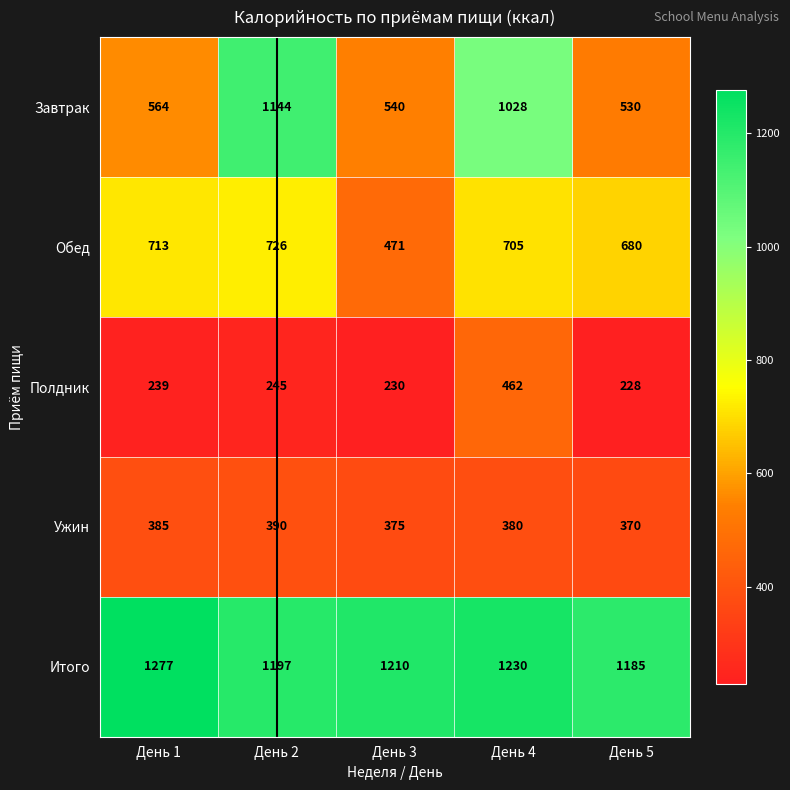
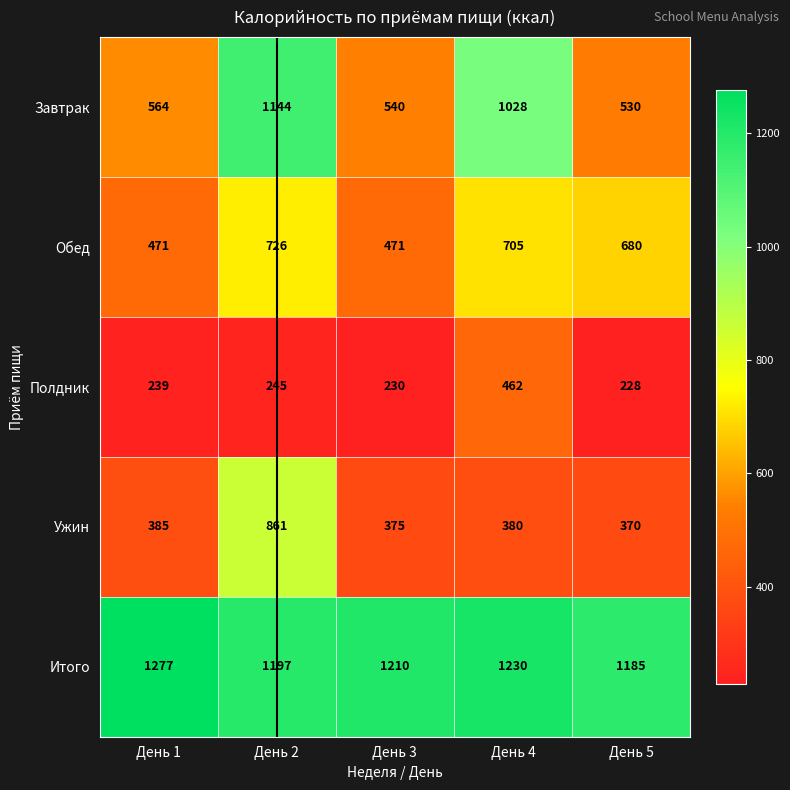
Обед, День 1: 713 -> 471
Ужин, День 2: 390 -> 861
